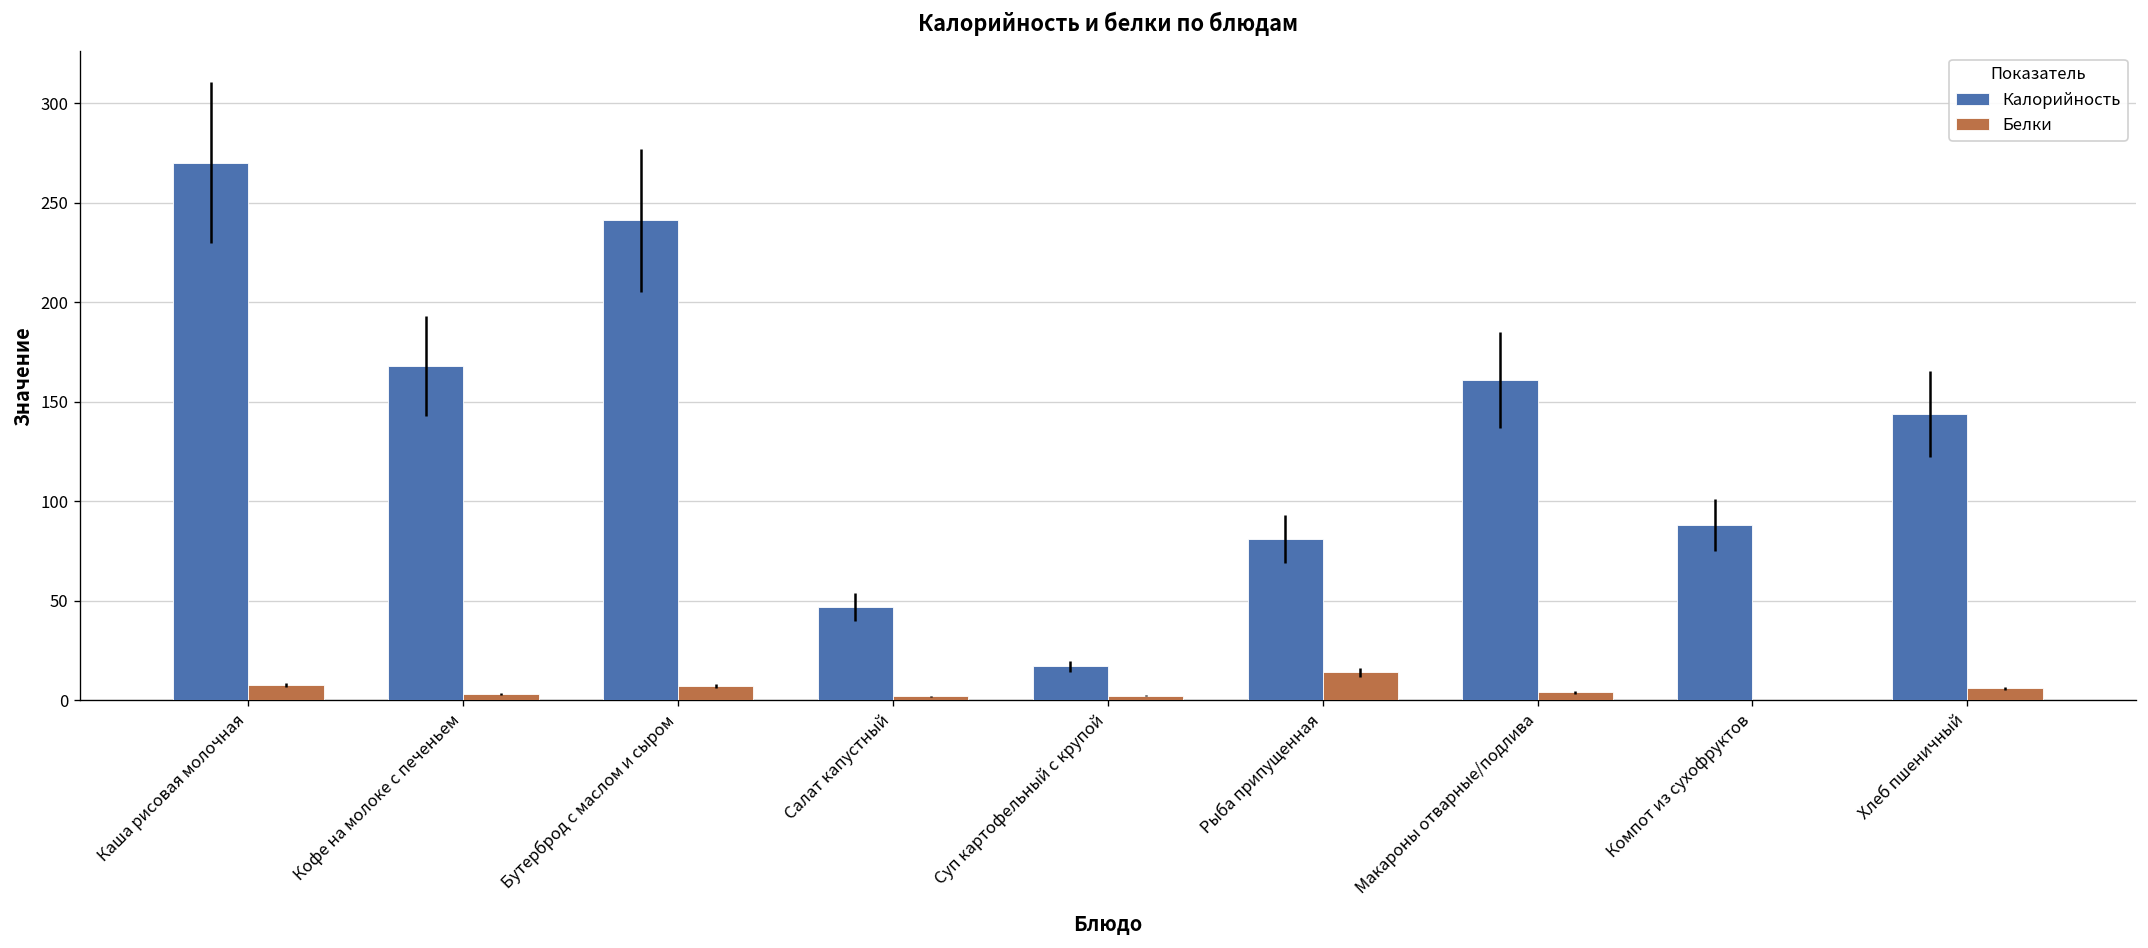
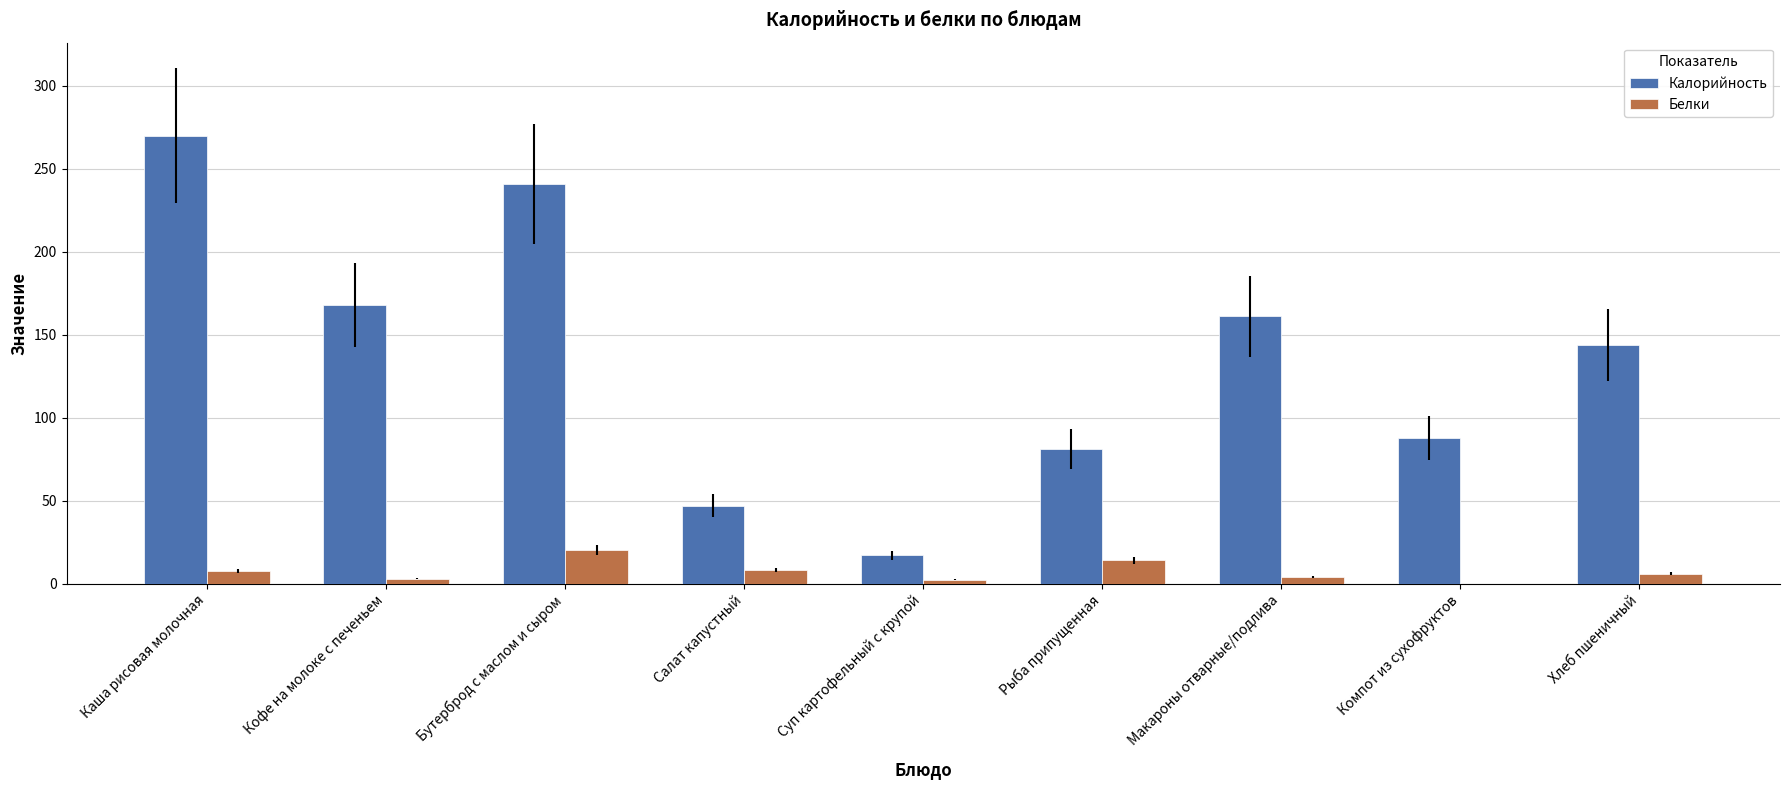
Белки, Бутерброд с маслом и сыром: 7 -> 20
Белки, Салат капустный: 2 -> 8
